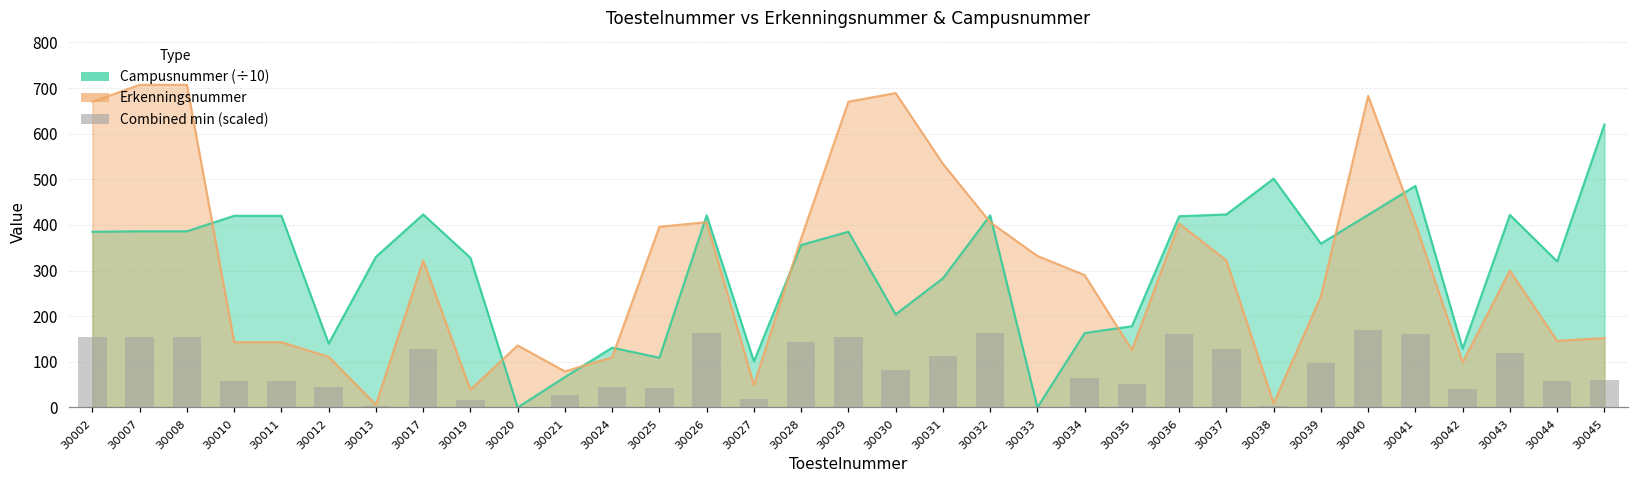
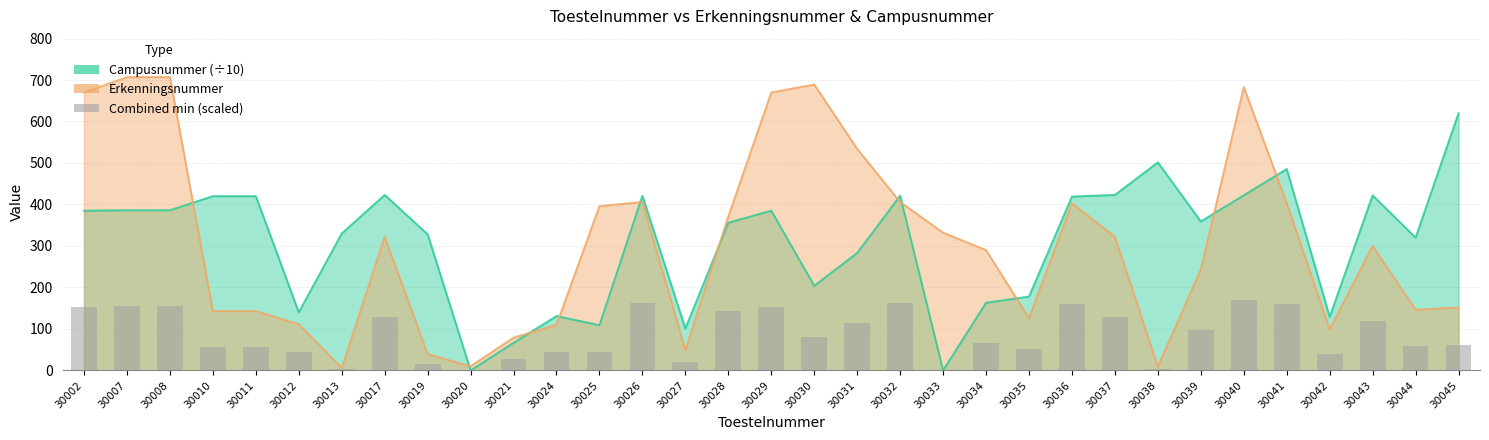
Erkenningsnummer, 30020: 140 -> 10
